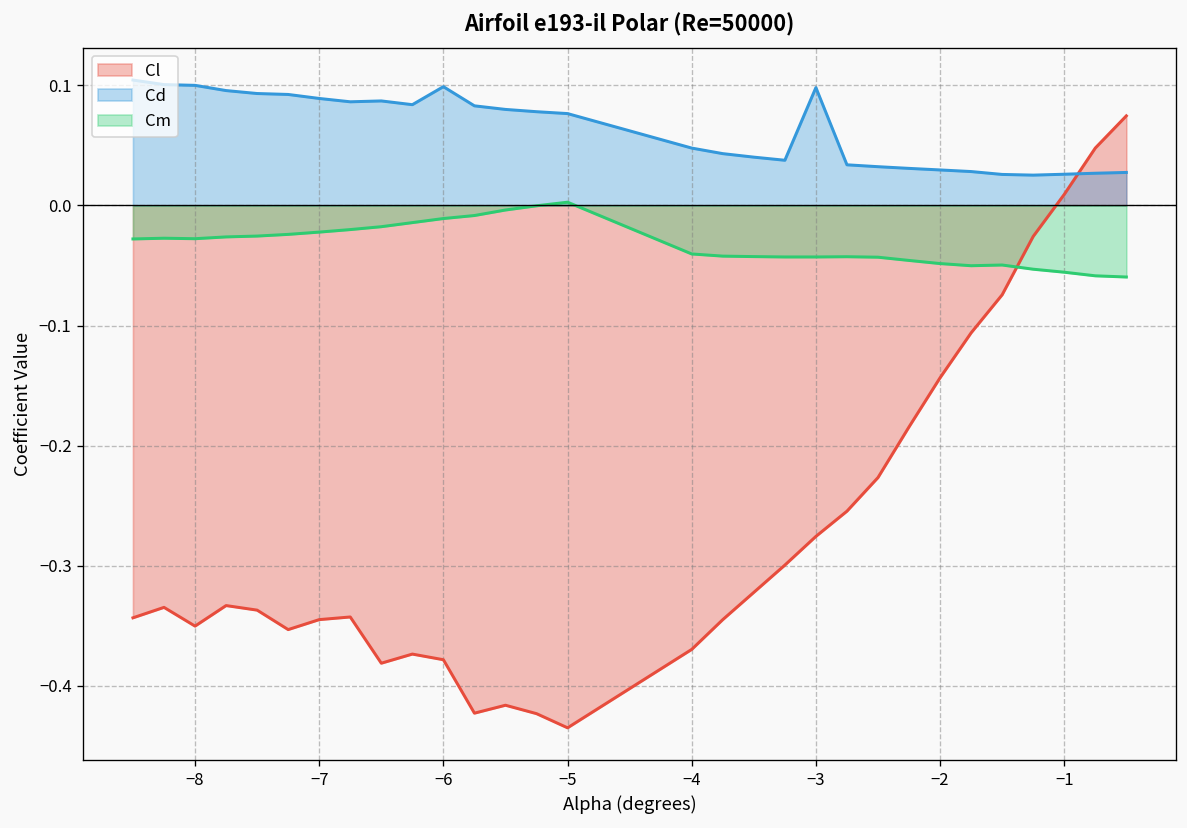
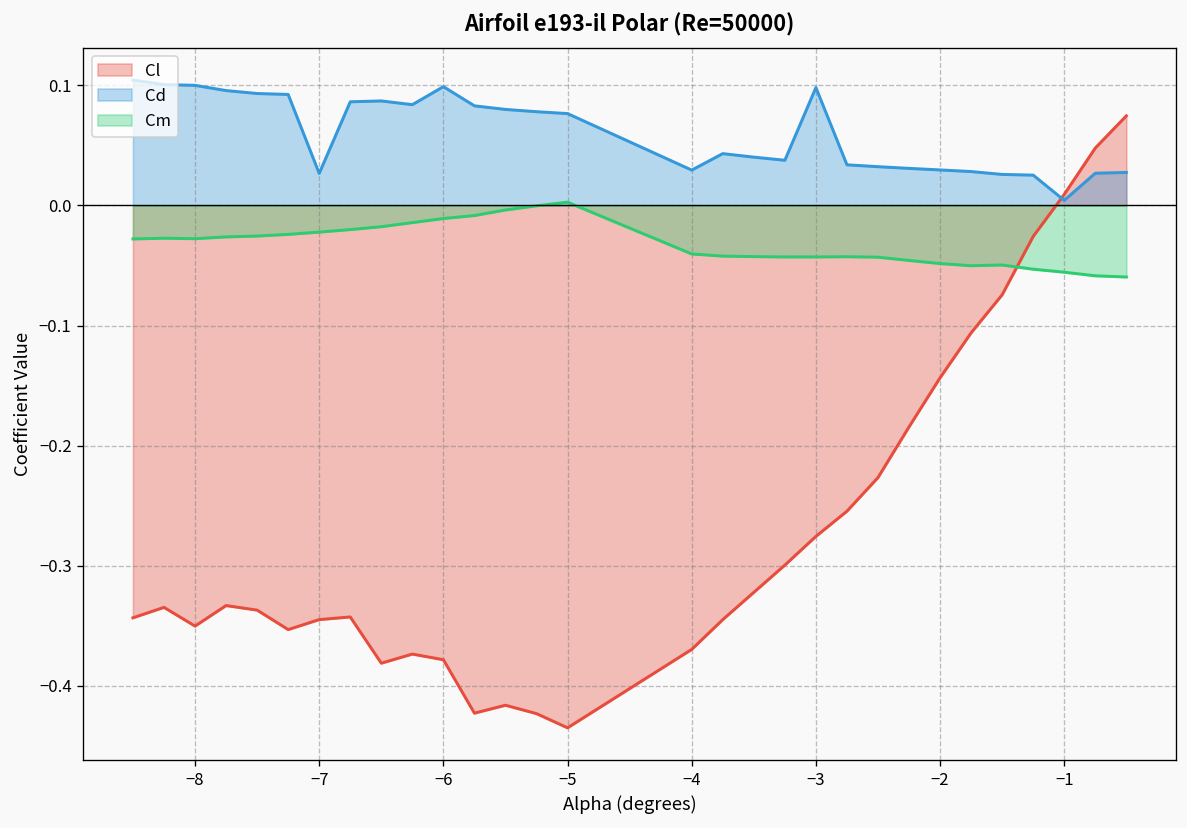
Cd, −7: 0.089 -> 0.027
Cd, −4: 0.048 -> 0.029
Cd, −1: 0.026 -> 0.004
